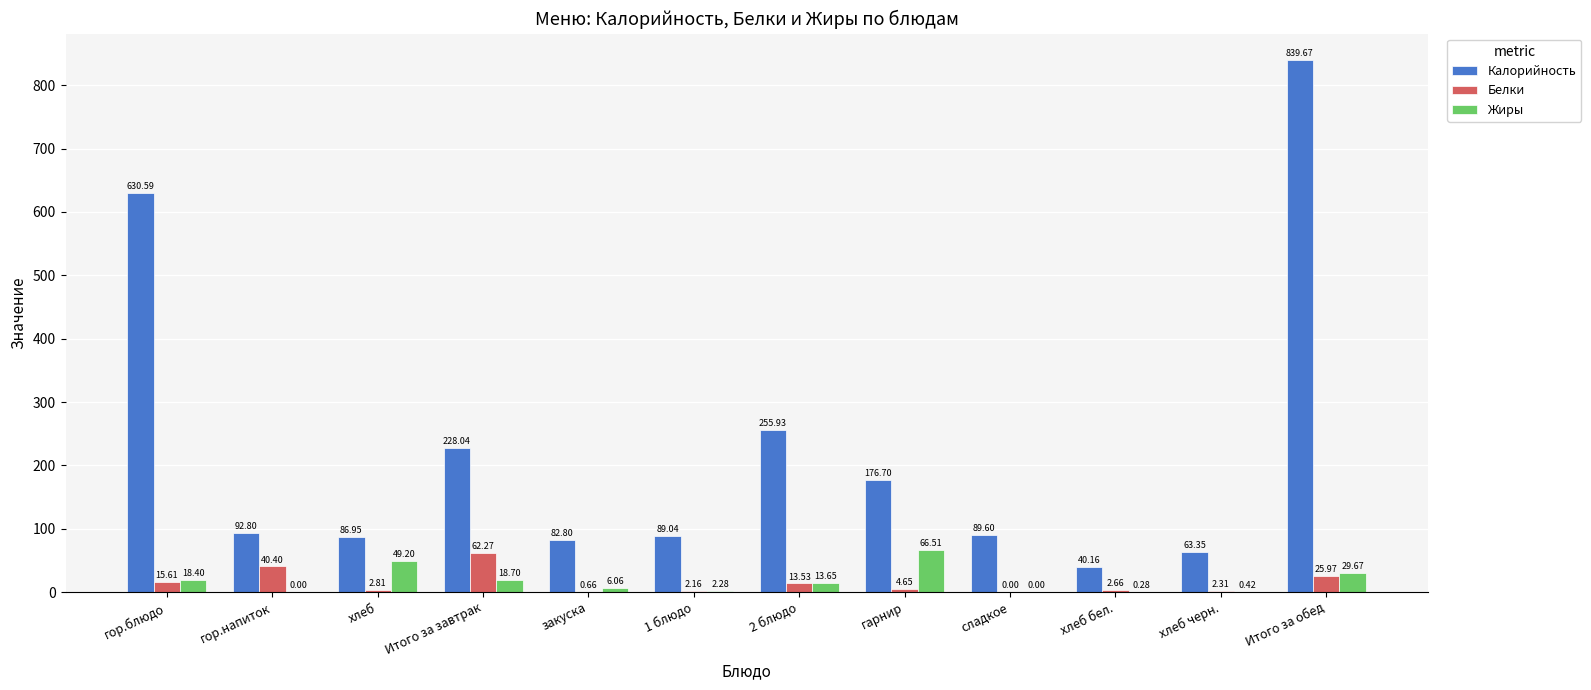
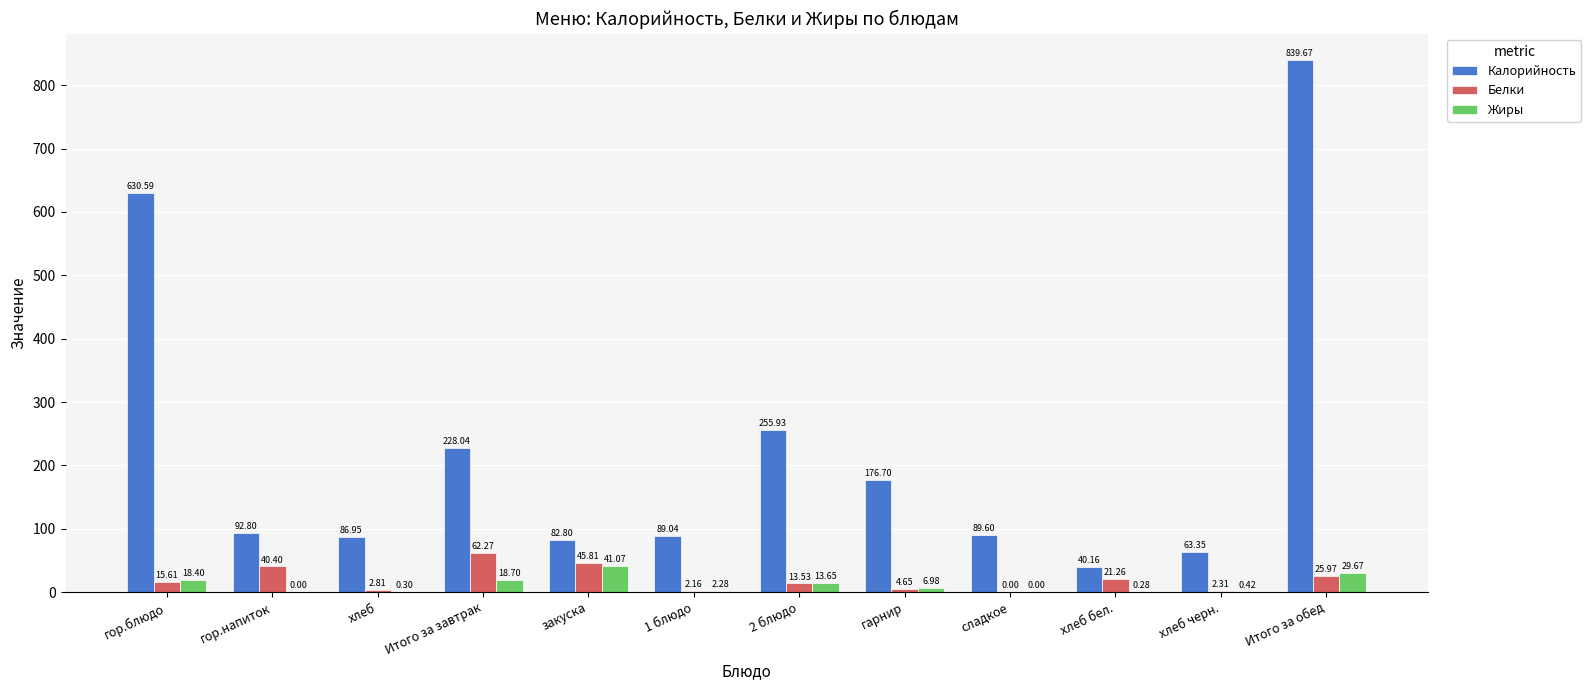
Жиры, хлеб: 49.20 -> 0.30
Белки, закуска: 0.66 -> 45.81
Жиры, закуска: 6.06 -> 41.07
Жиры, гарнир: 66.51 -> 6.98
Белки, хлеб бел.: 2.66 -> 21.26
